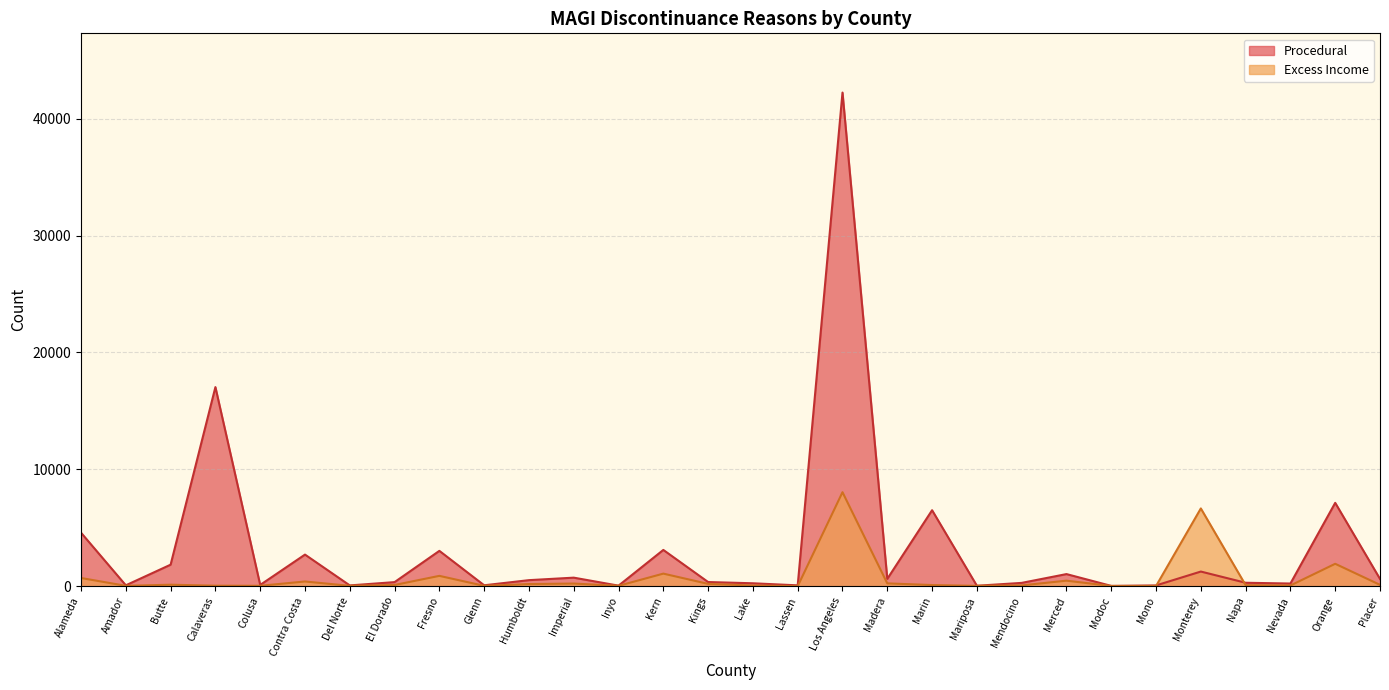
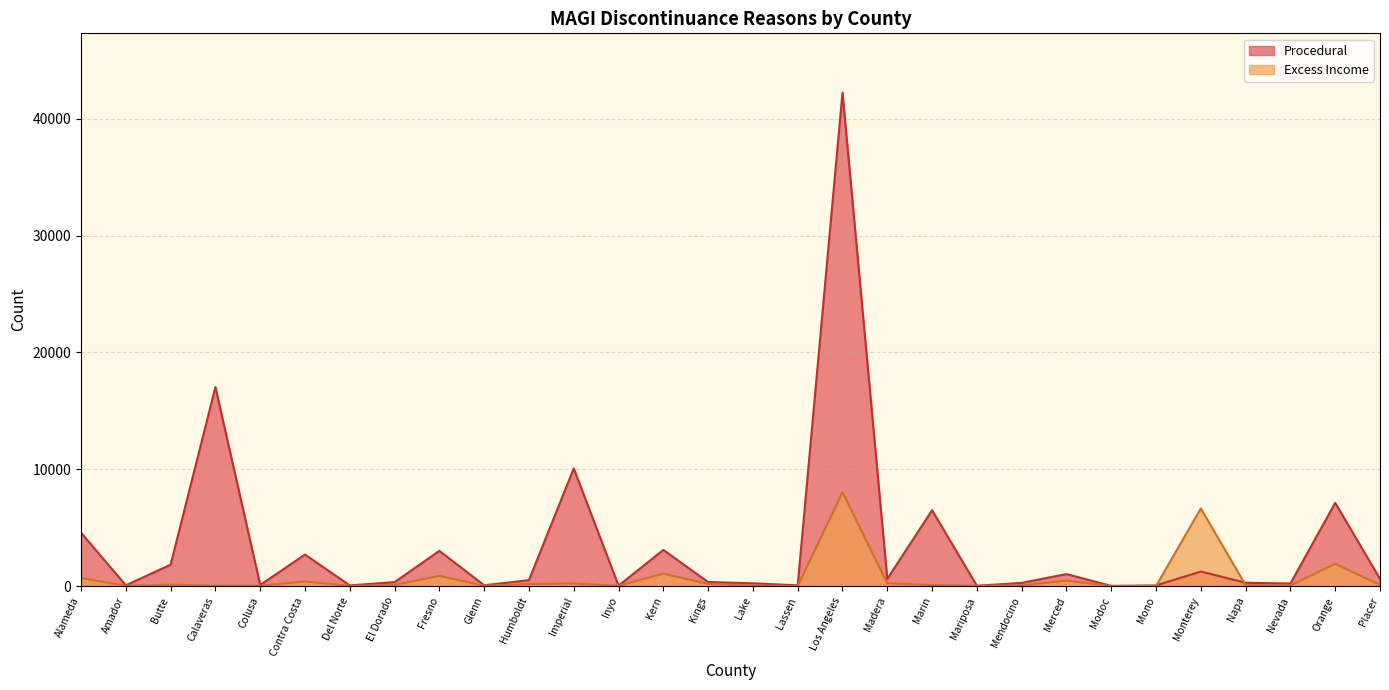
Procedural, Imperial: 700 -> 10100
